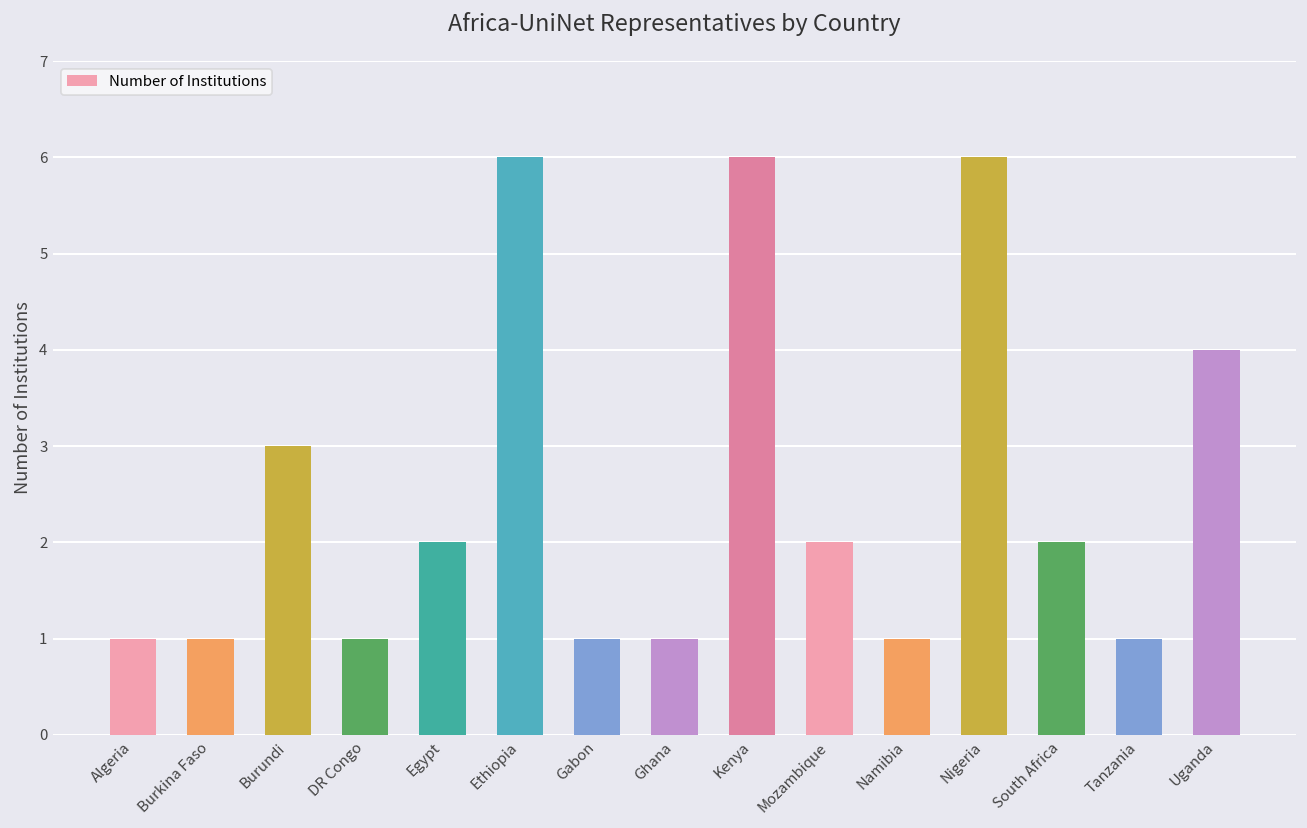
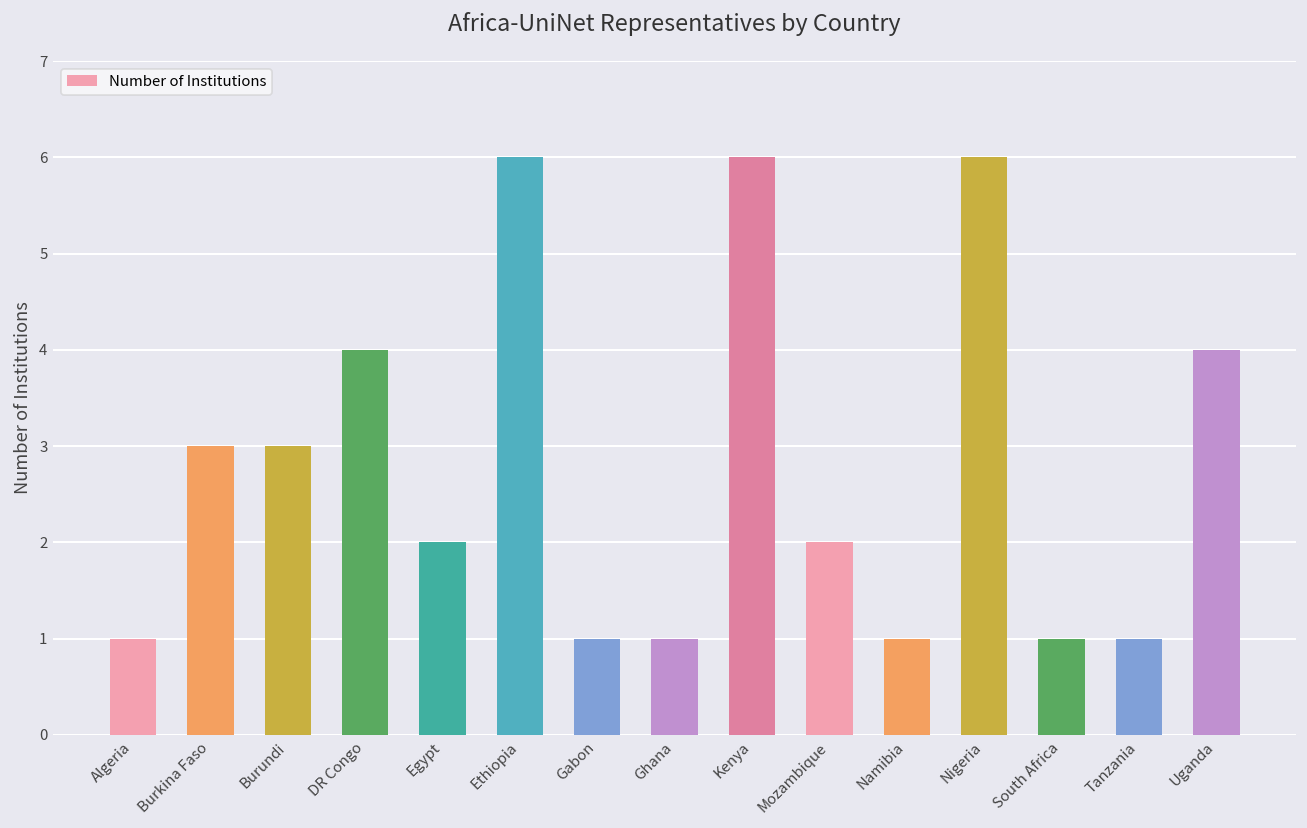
Burkina Faso: 1 -> 3
DR Congo: 1 -> 4
South Africa: 2 -> 1
